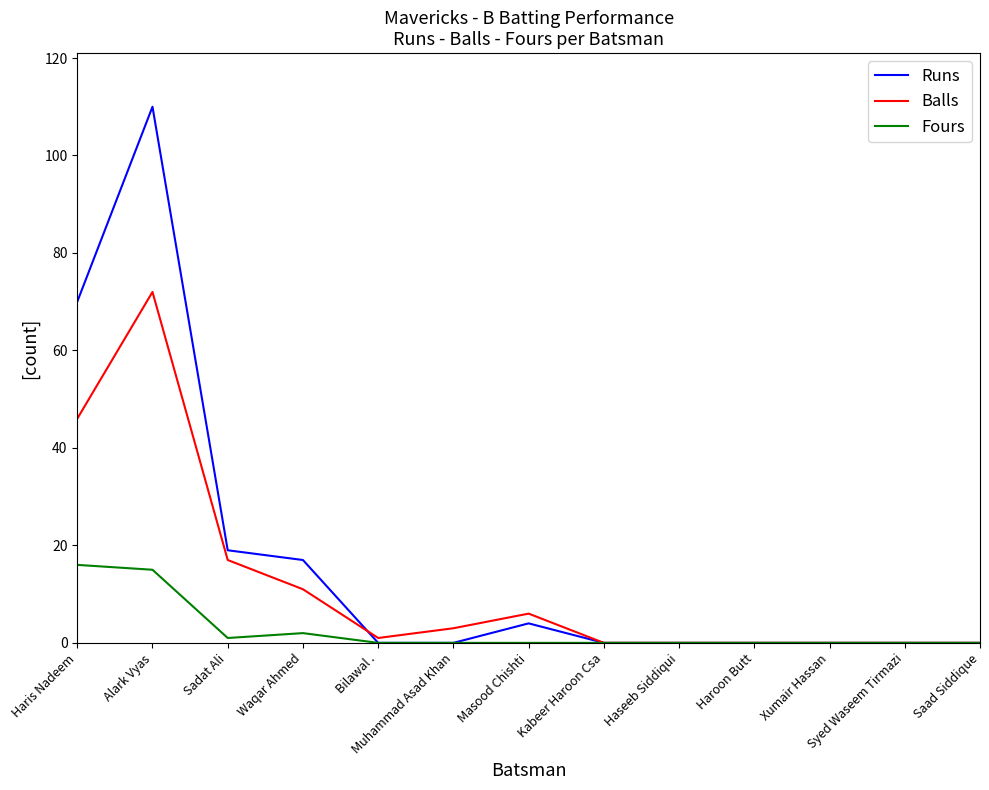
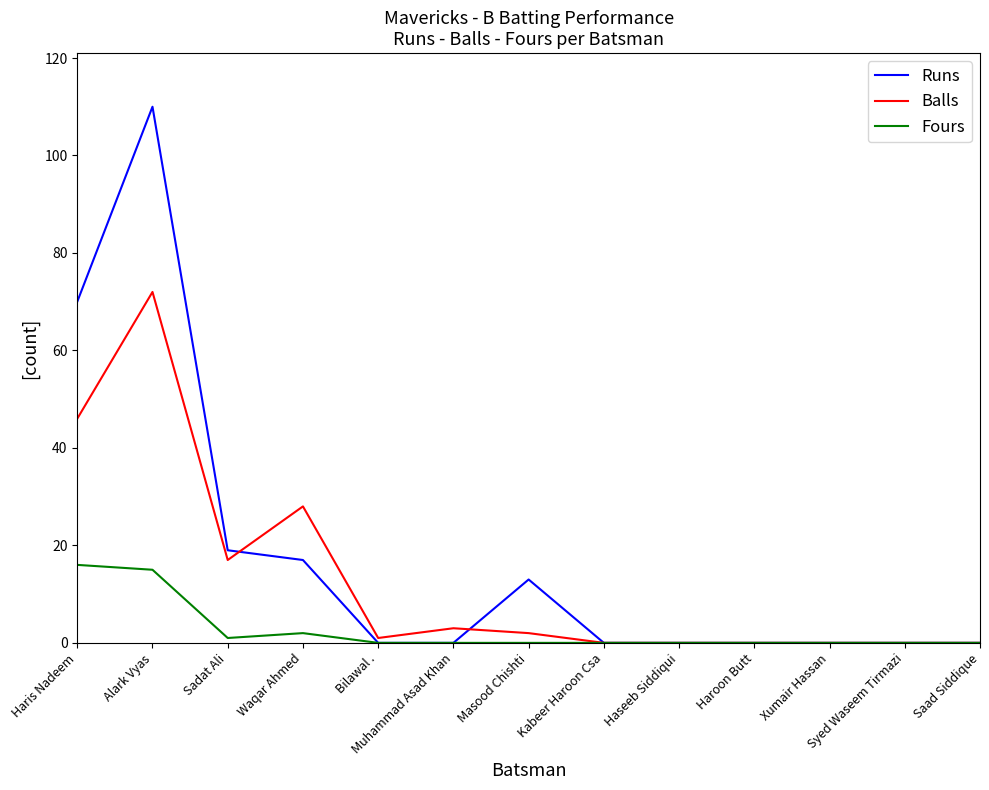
Balls, Waqar Ahmed: 11 -> 28
Runs, Masood Chishti: 4 -> 13
Balls, Masood Chishti: 6 -> 2
